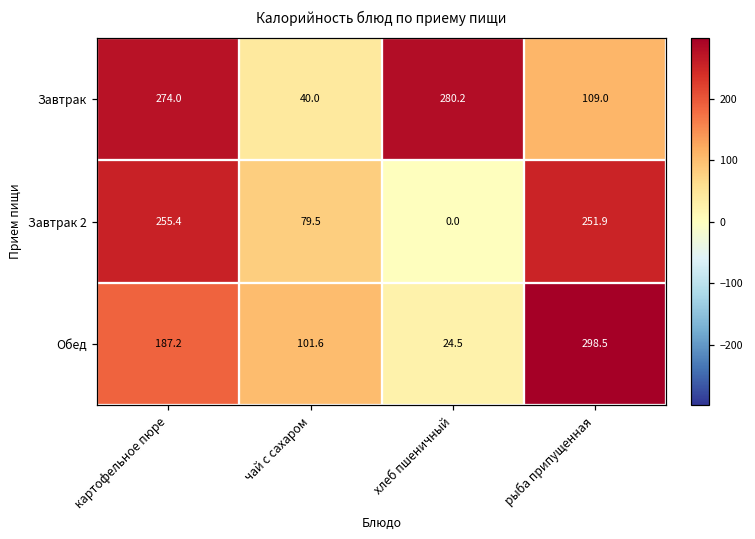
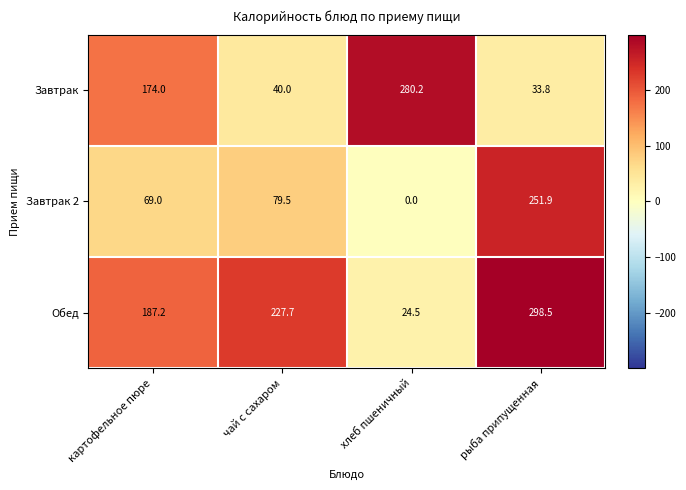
Завтрак, картофельное пюре: 274.0 -> 174.0
Завтрак, рыба припущенная: 109.0 -> 33.8
Завтрак 2, картофельное пюре: 255.4 -> 69.0
Обед, чай с сахаром: 101.6 -> 227.7
